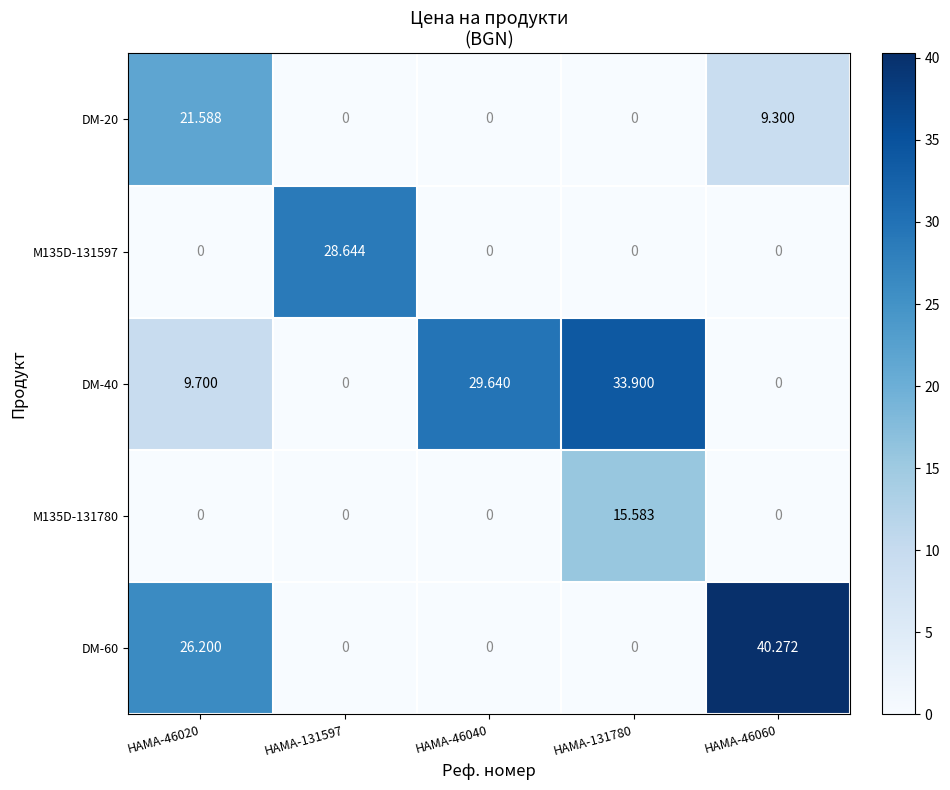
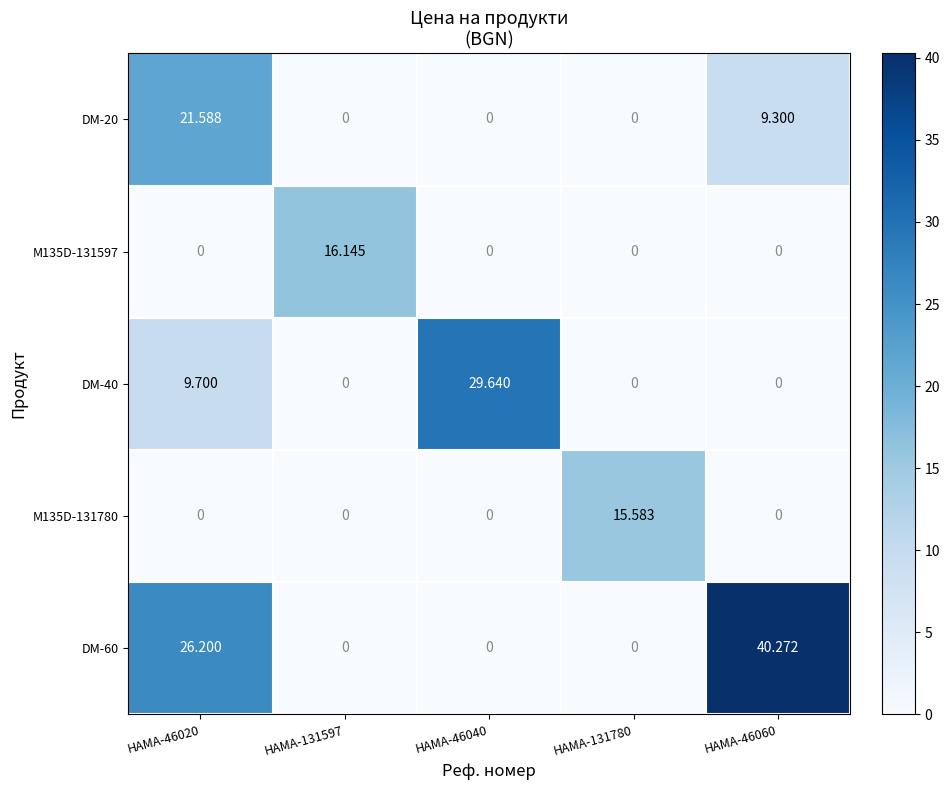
M135D-131597, HAMA-131597: 28.644 -> 16.145
DM-40, HAMA-131780: 33.900 -> 0
